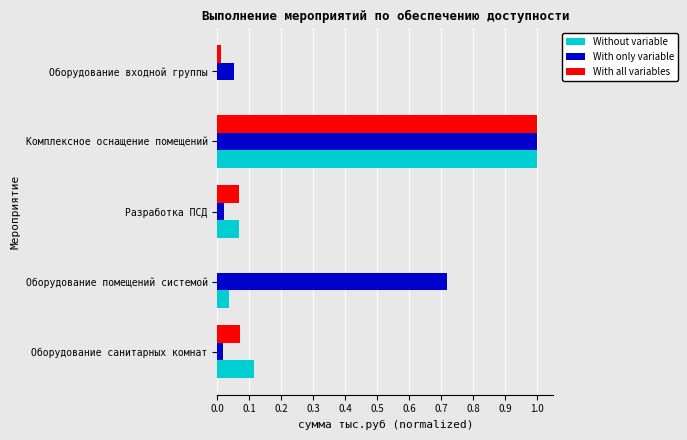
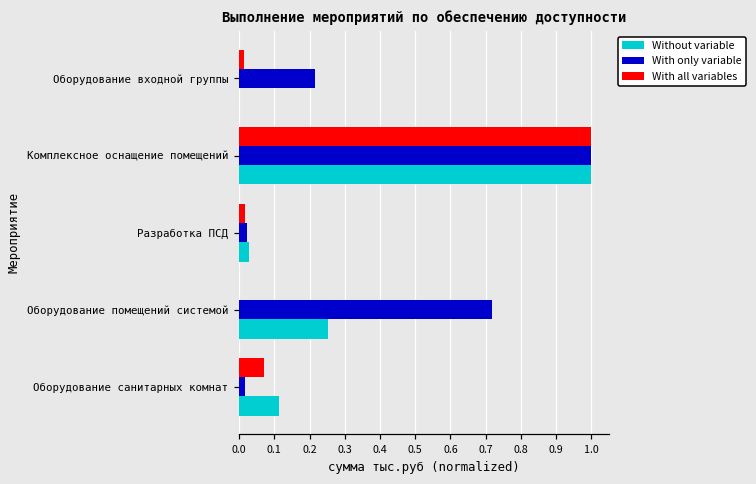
With only variable, Оборудование входной группы: 0.05 -> 0.22
With all variables, Разработка ПСД: 0.07 -> 0.02
Without variable, Разработка ПСД: 0.07 -> 0.03
Without variable, Оборудование помещений системой: 0.04 -> 0.25
